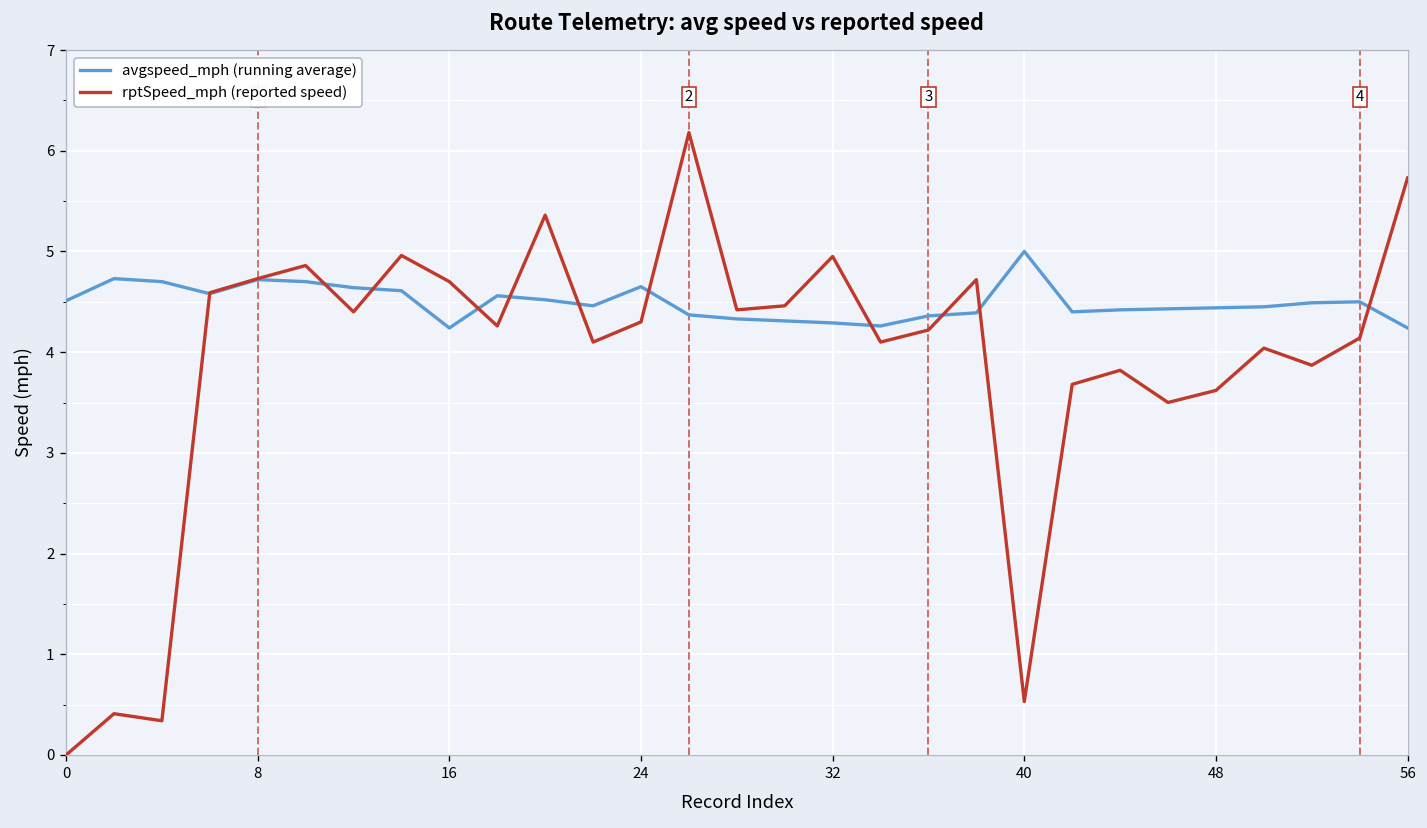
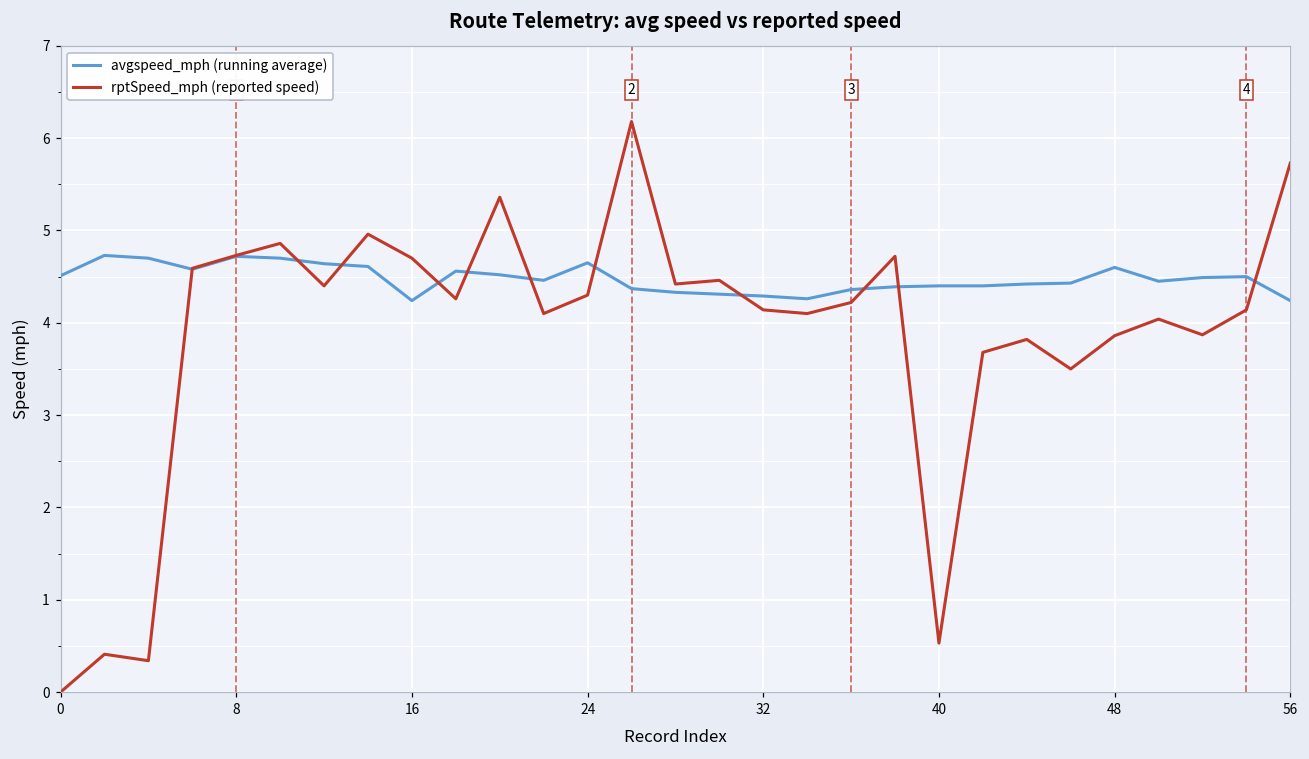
rptSpeed_mph (reported speed), 32: 5.0 -> 4.1
avgspeed_mph (running average), 40: 5.0 -> 4.4
avgspeed_mph (running average), 48: 4.4 -> 4.6
rptSpeed_mph (reported speed), 48: 3.6 -> 3.9
